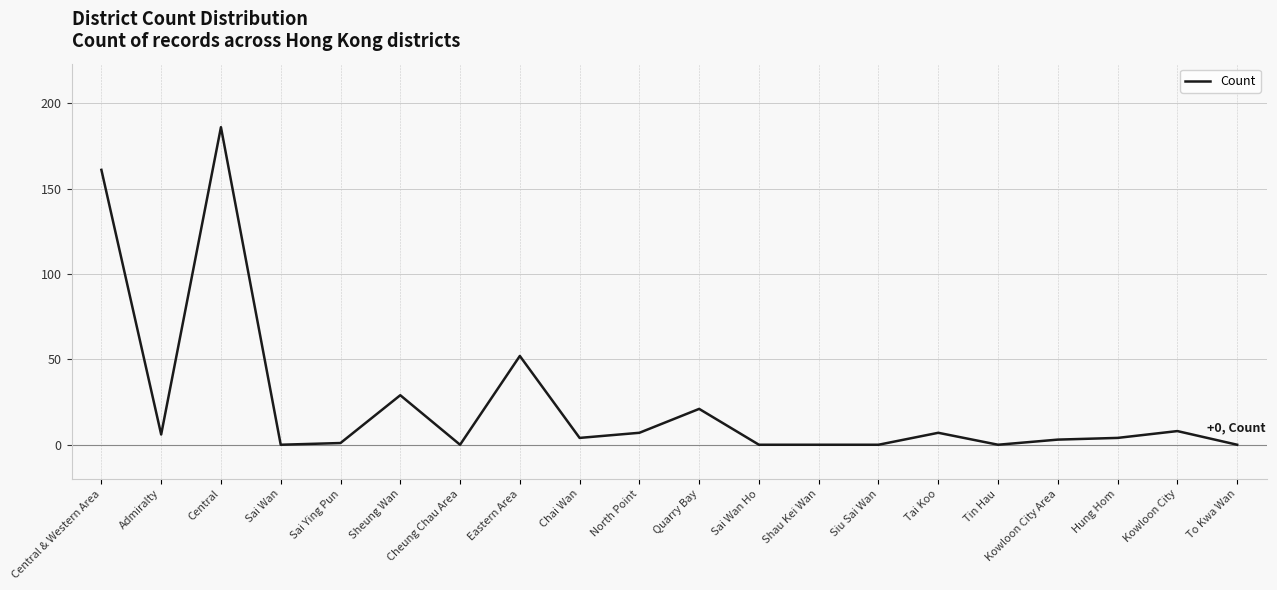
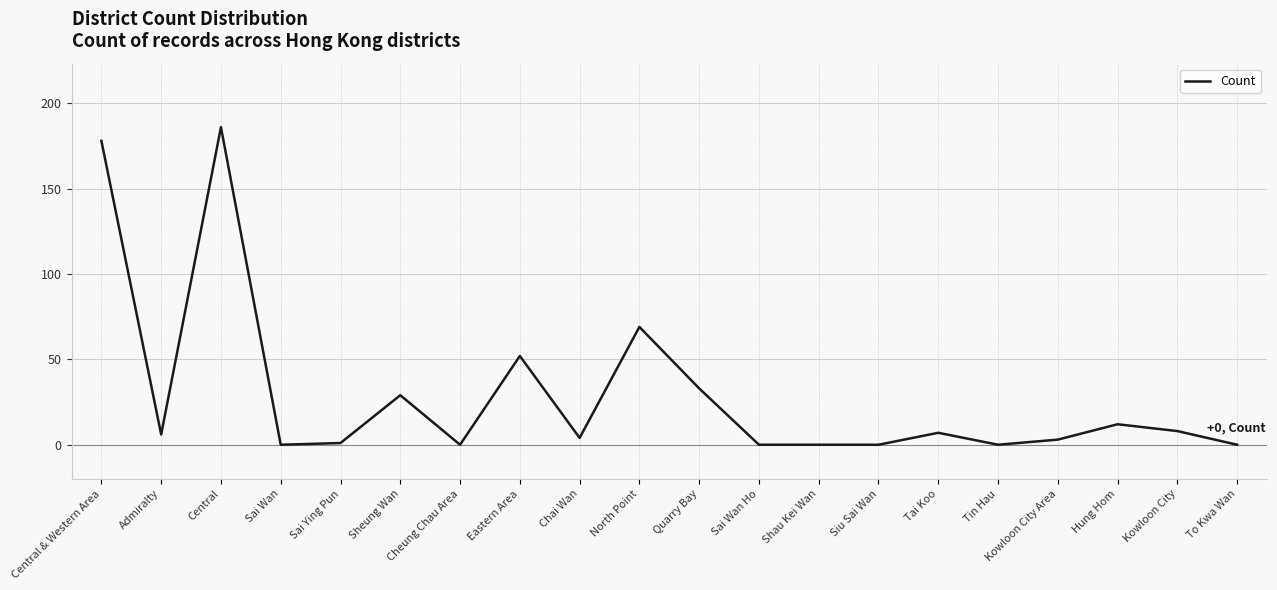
Central & Western Area: 161 -> 178
North Point: 7 -> 69
Quarry Bay: 21 -> 33
Hung Hom: 4 -> 12
